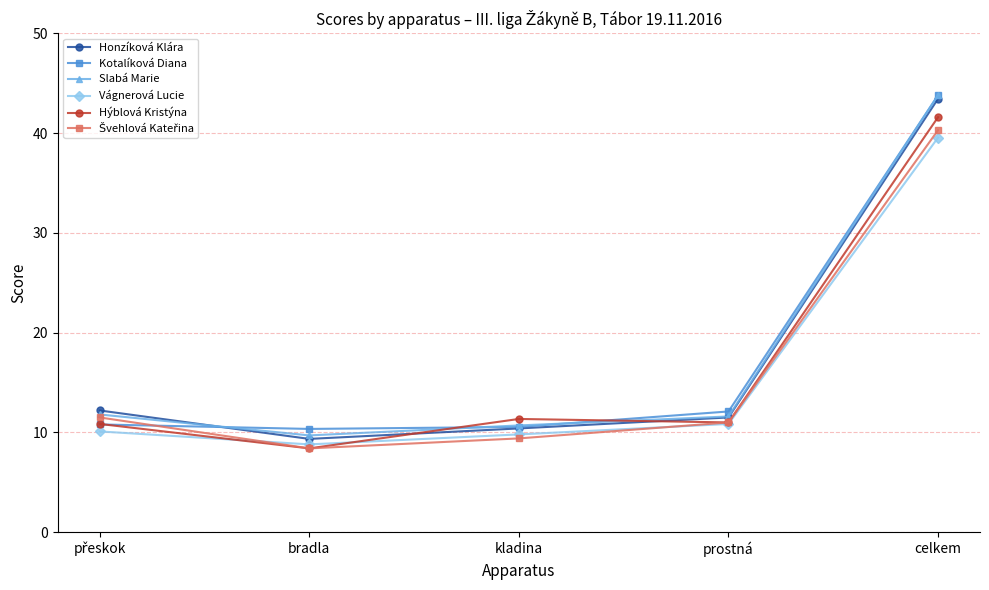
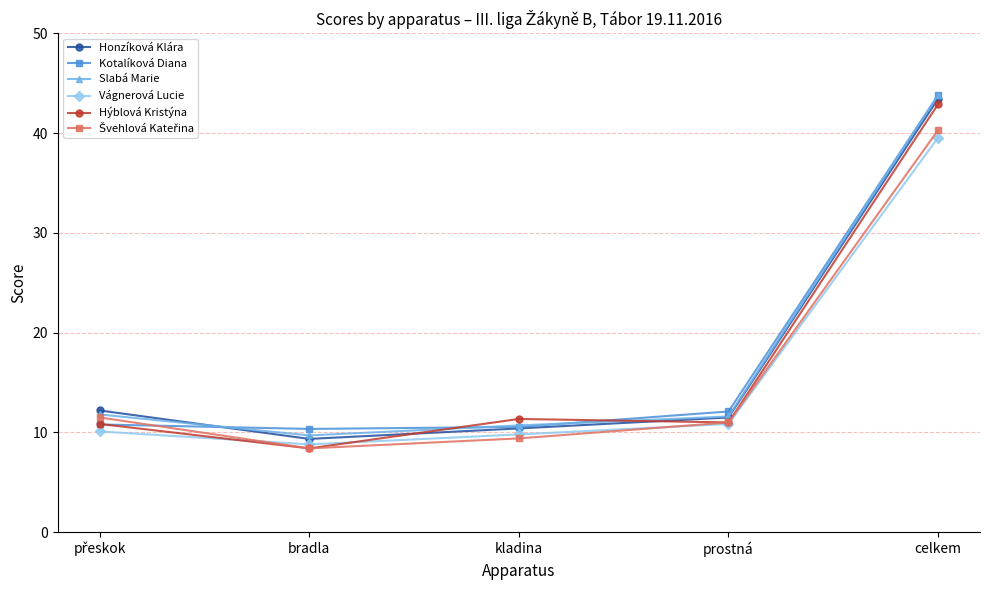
Hýblová Kristýna, celkem: 42 -> 43
